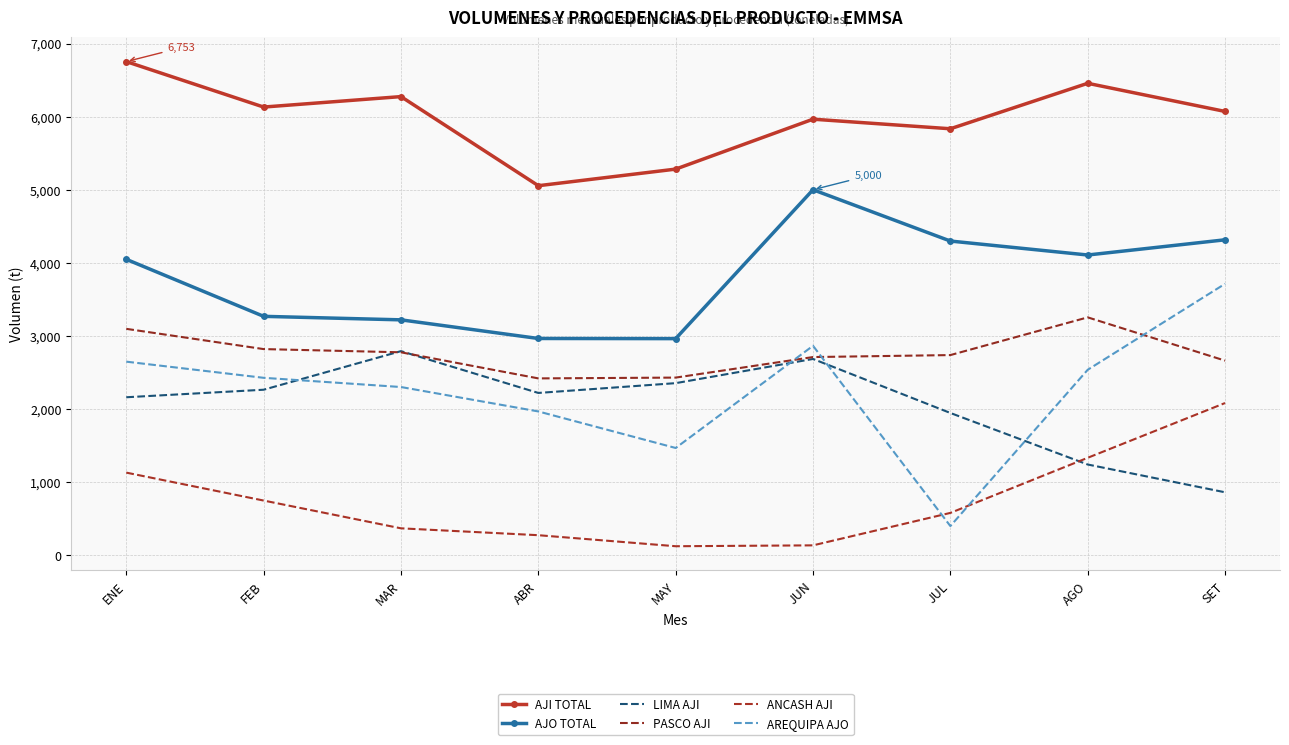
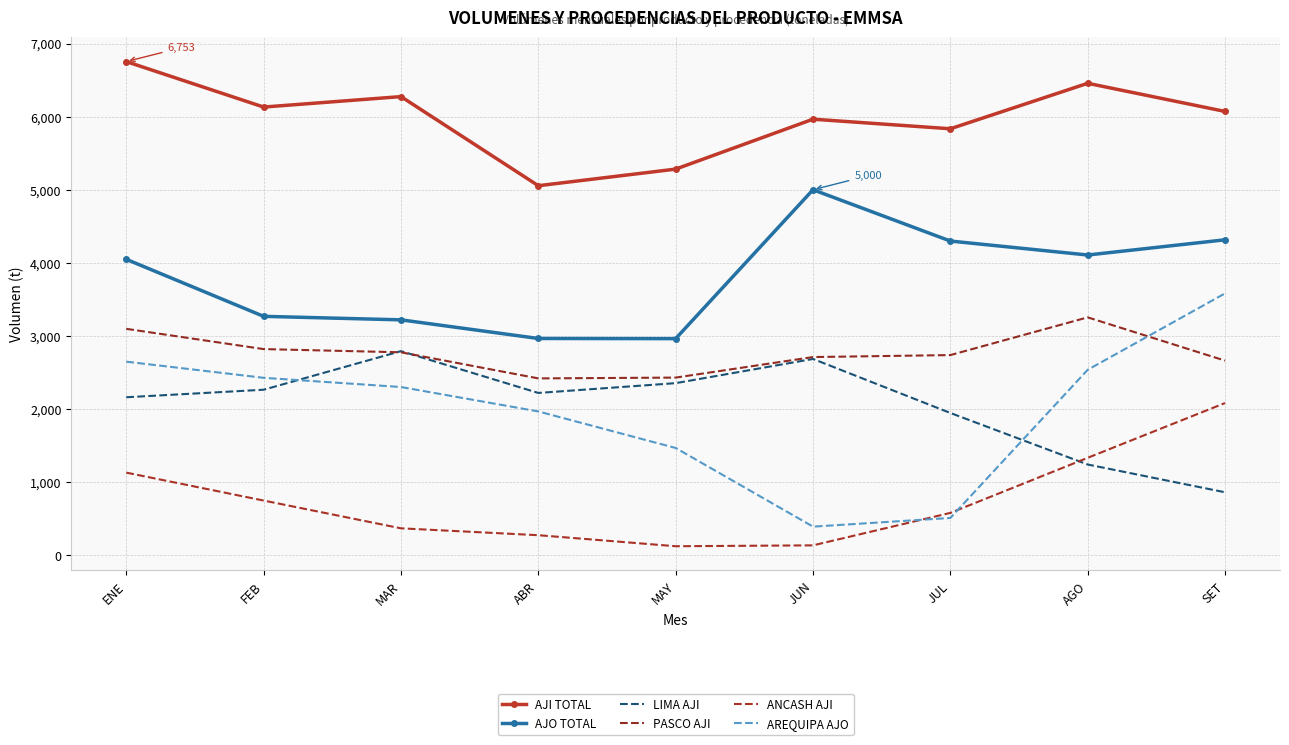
AREQUIPA AJO, JUN: 2,900 -> 400
AREQUIPA AJO, JUL: 400 -> 500
AREQUIPA AJO, SET: 3,700 -> 3,600
